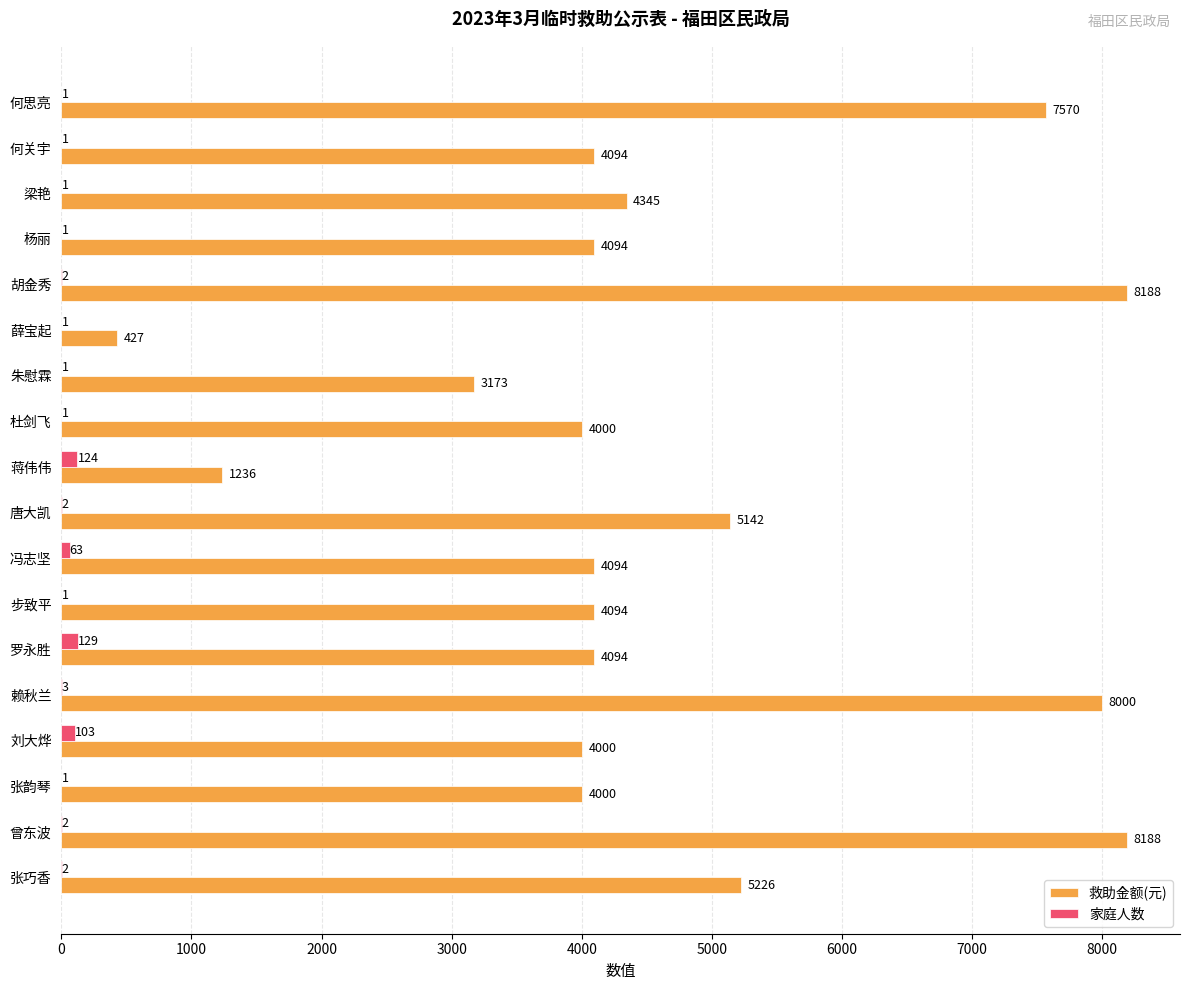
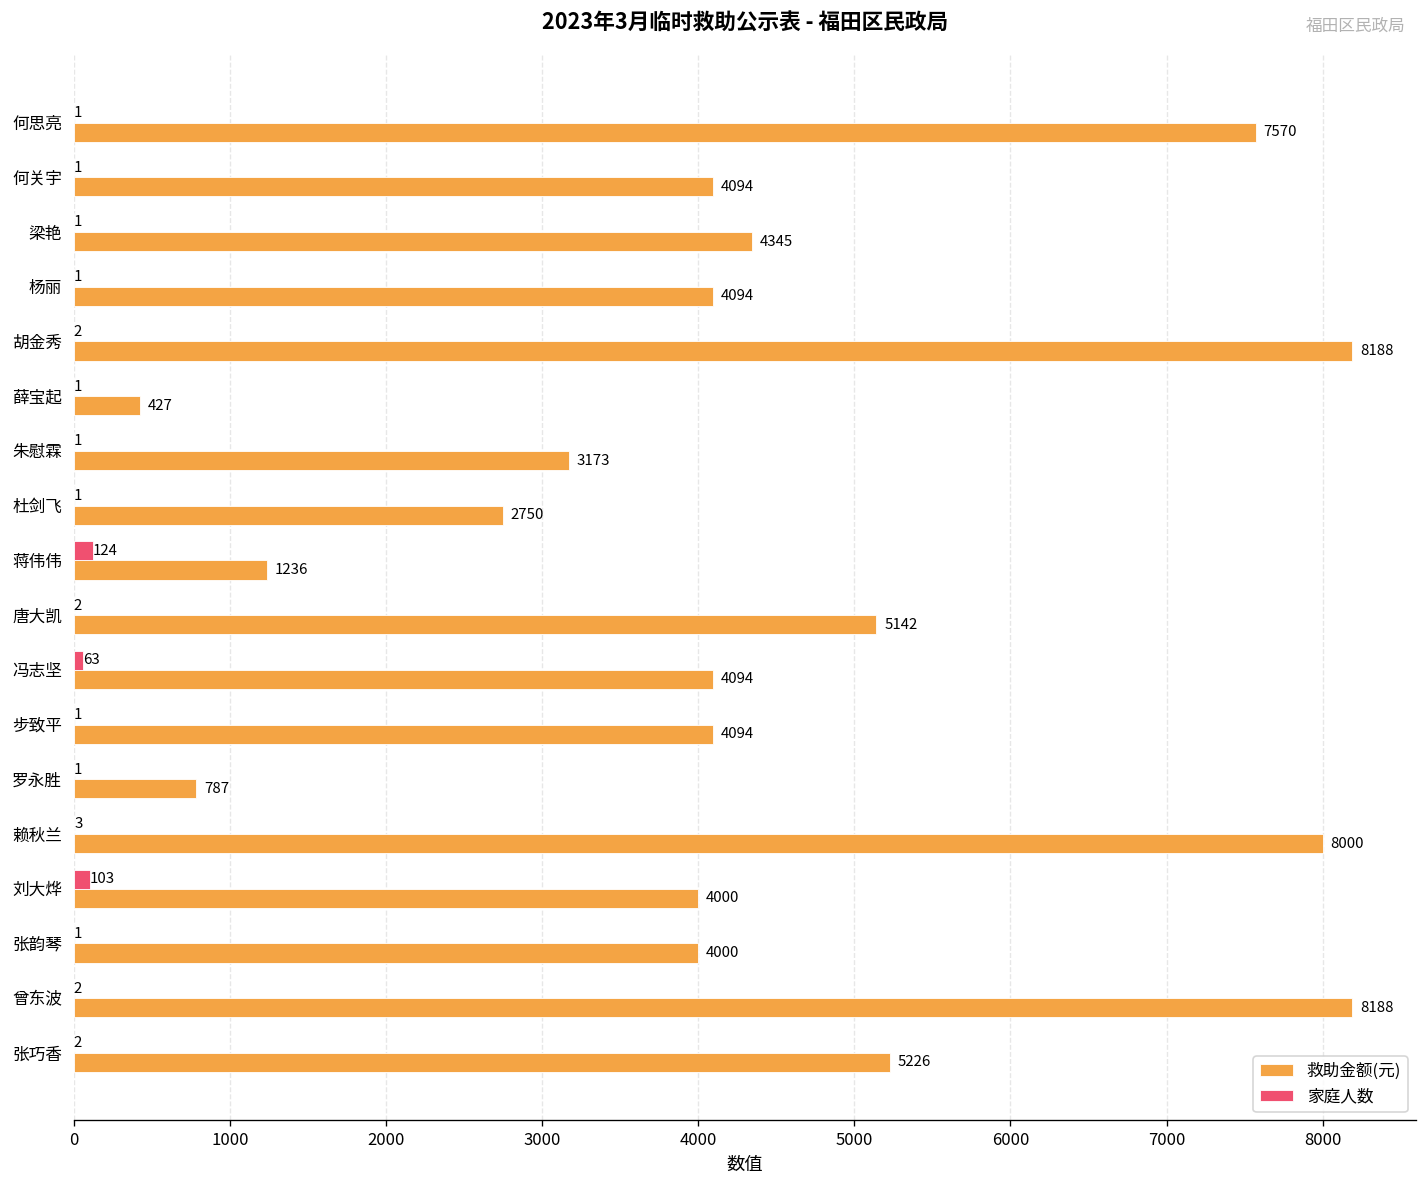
救助金额(元), 杜剑飞: 4000 -> 2750
家庭人数, 罗永胜: 129 -> 1
救助金额(元), 罗永胜: 4094 -> 787
